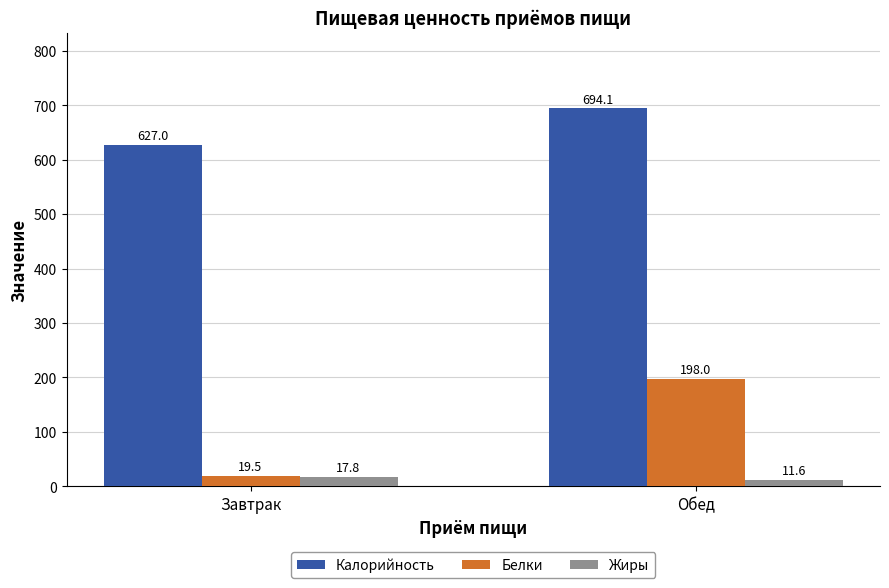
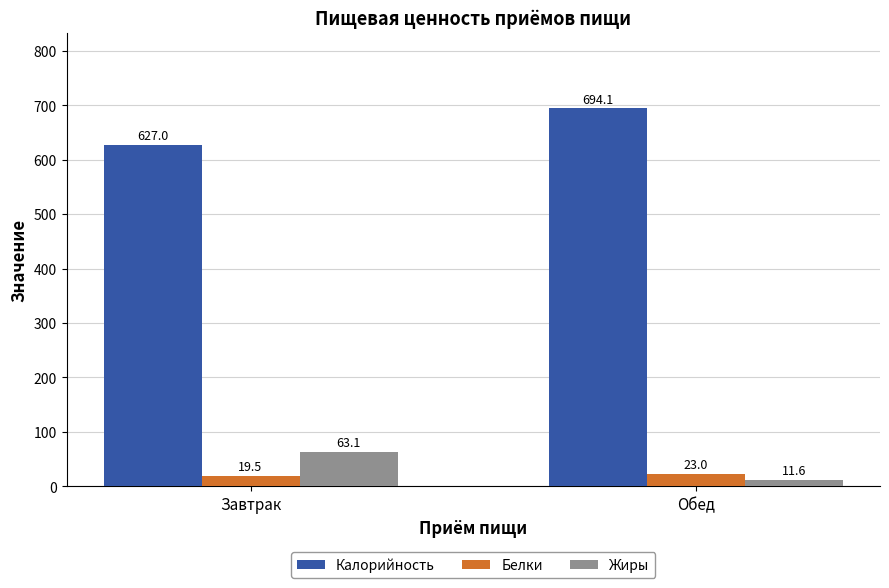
Жиры, Завтрак: 17.8 -> 63.1
Белки, Обед: 198.0 -> 23.0
